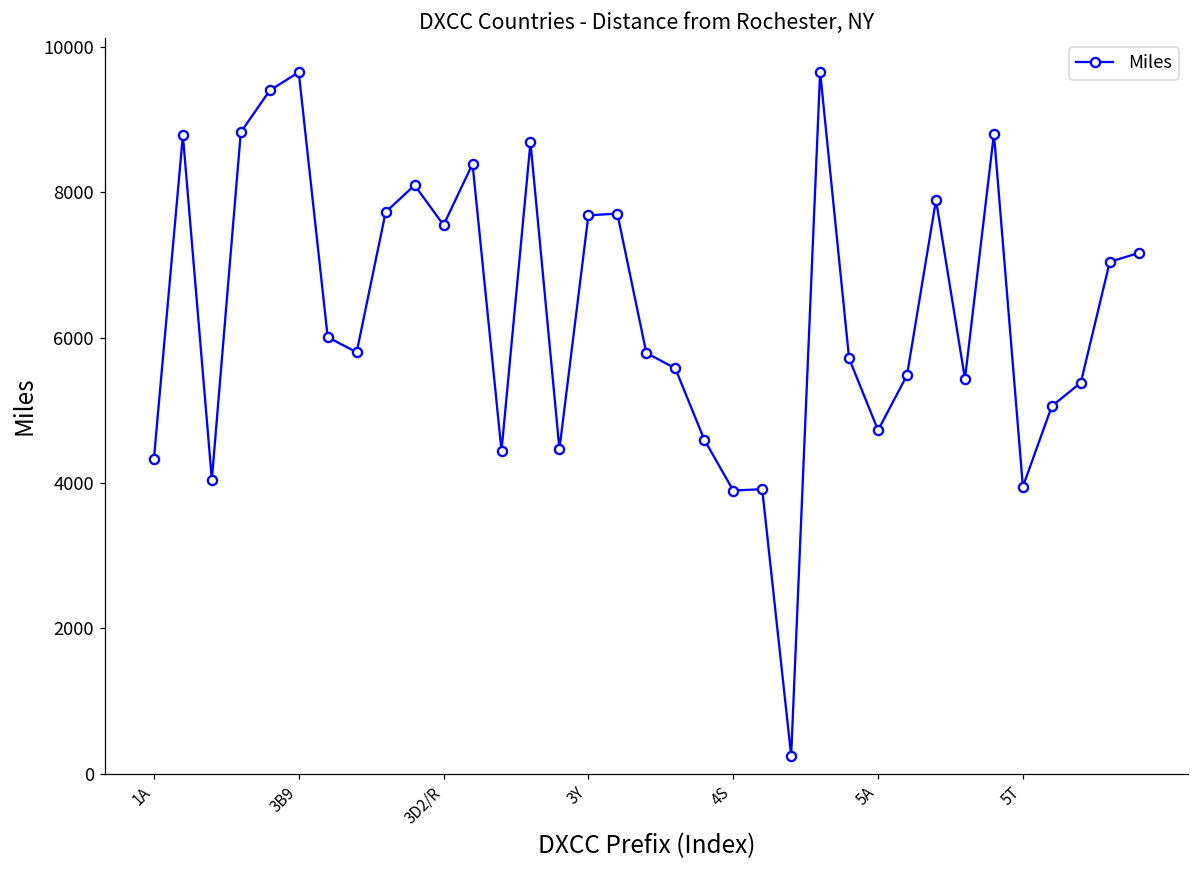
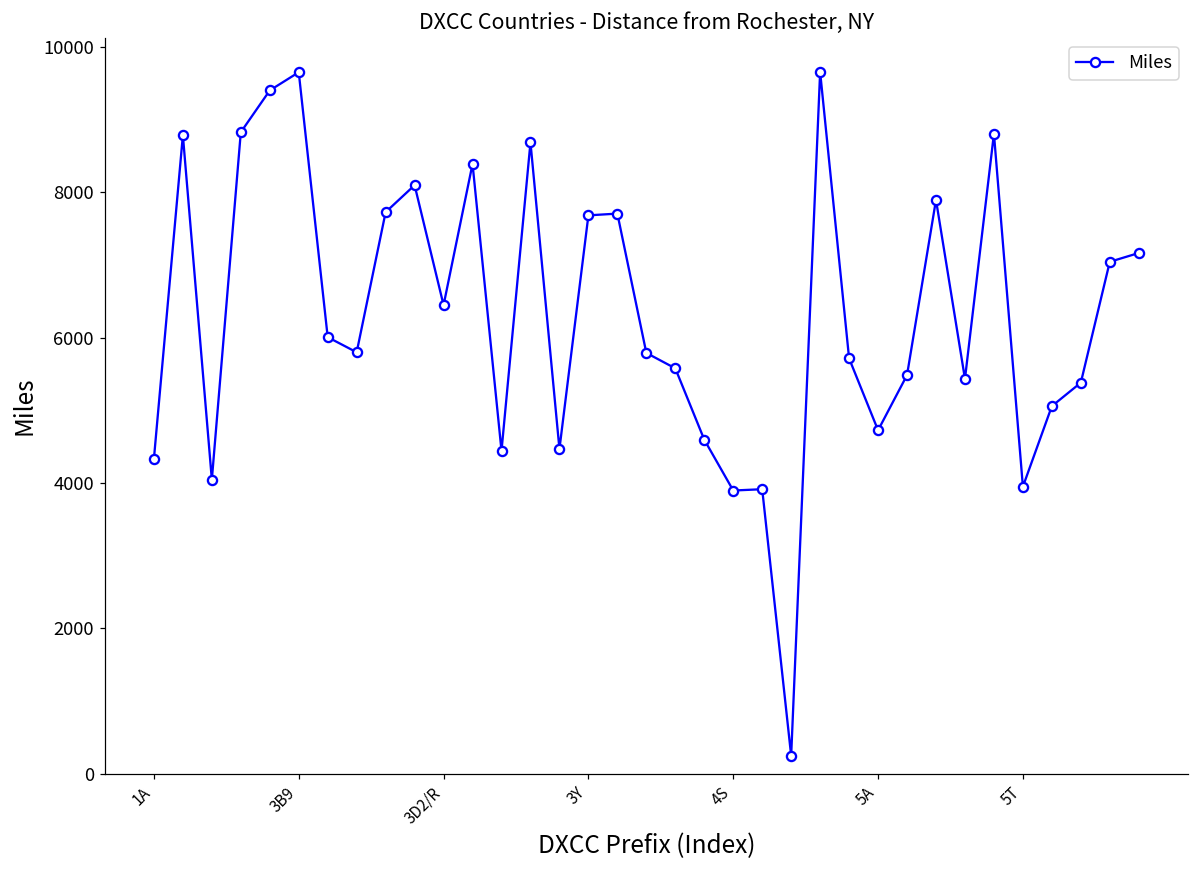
3D2/R: 7600 -> 6400
